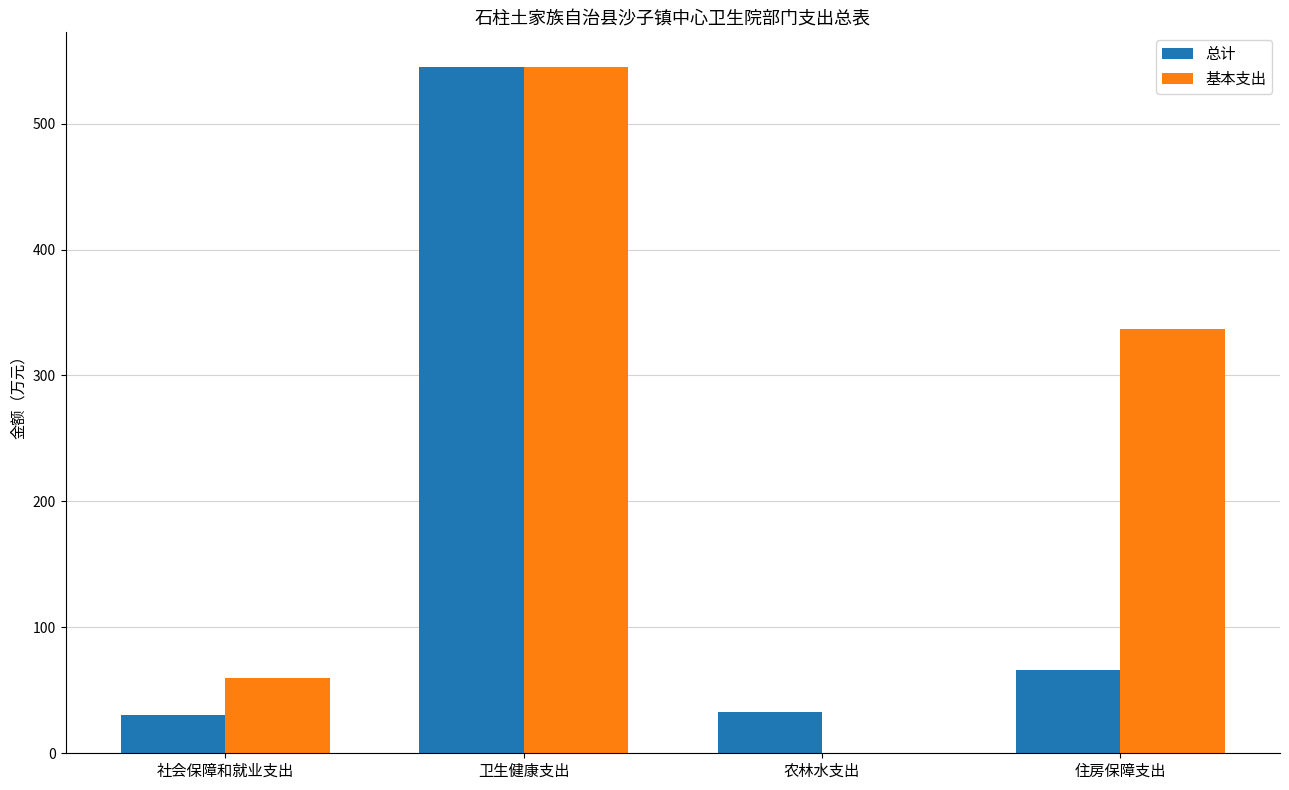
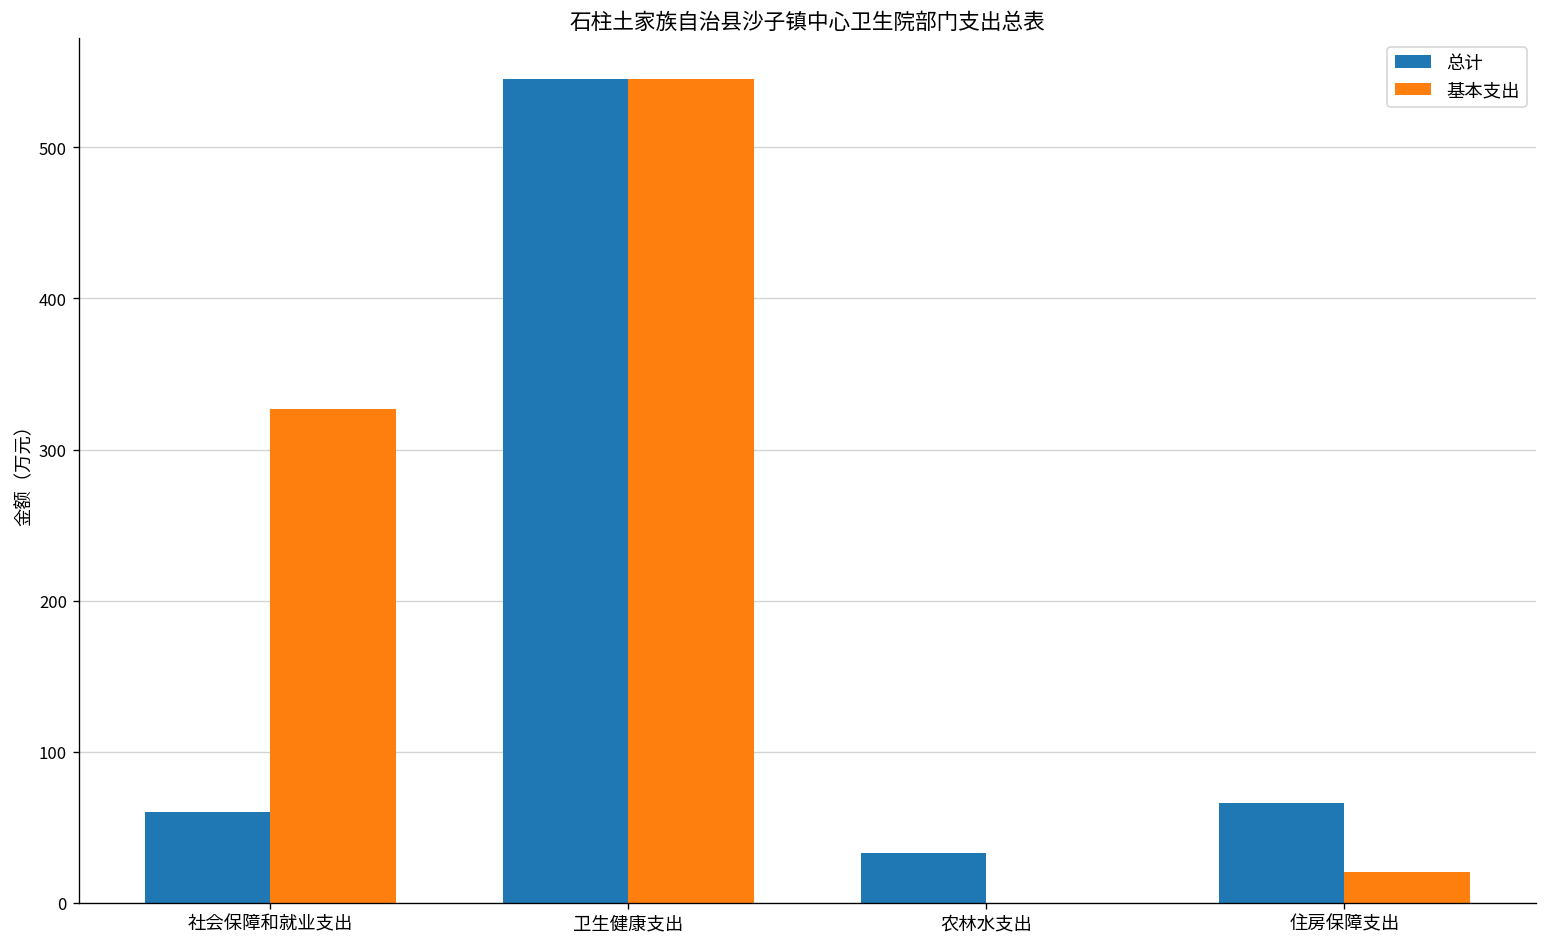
总计, 社会保障和就业支出: 30 -> 60
基本支出, 社会保障和就业支出: 60 -> 327
基本支出, 住房保障支出: 337 -> 21
